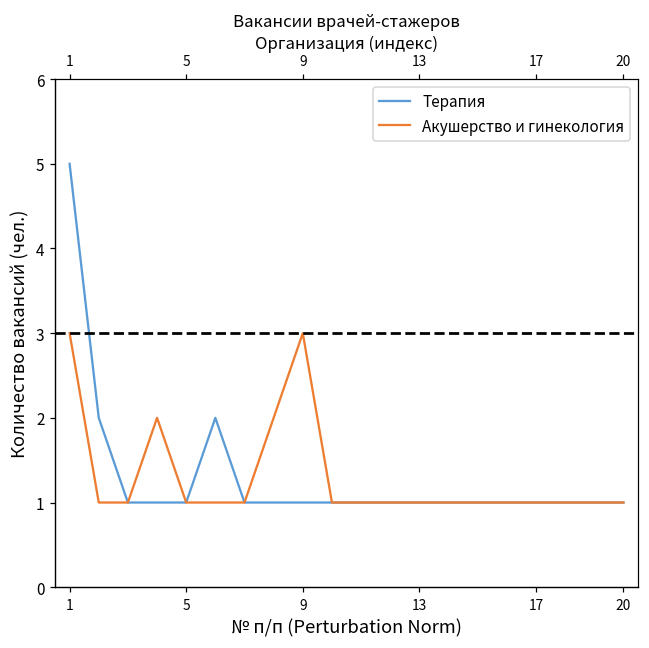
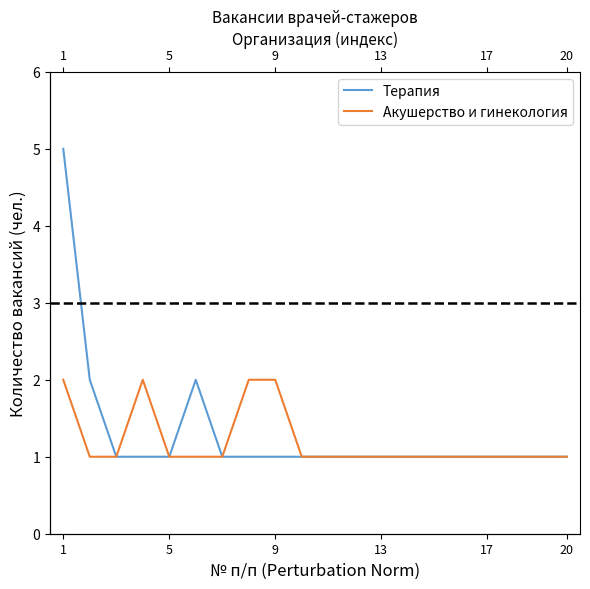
Акушерство и гинекология, 1: 3 -> 2
Акушерство и гинекология, 9: 3 -> 2
